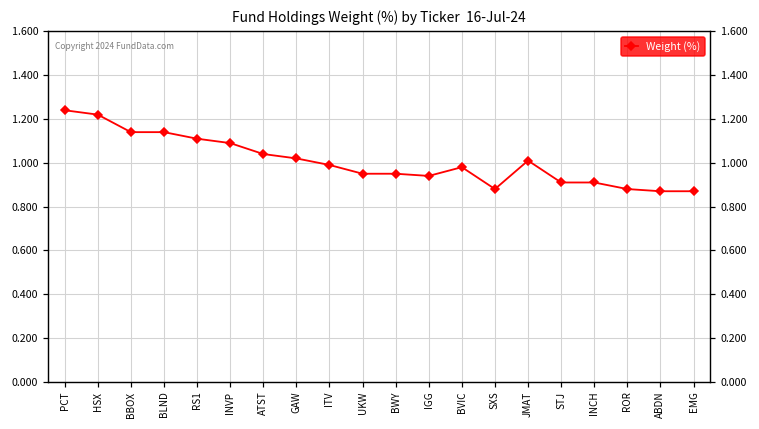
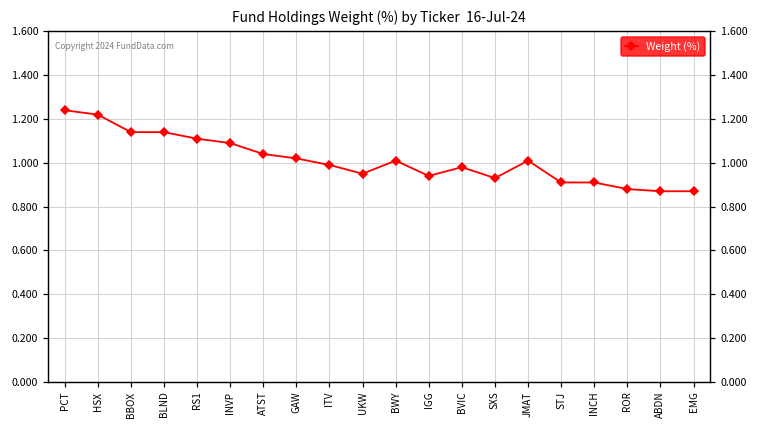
BWY: 0.95 -> 1.01
SXS: 0.88 -> 0.93
